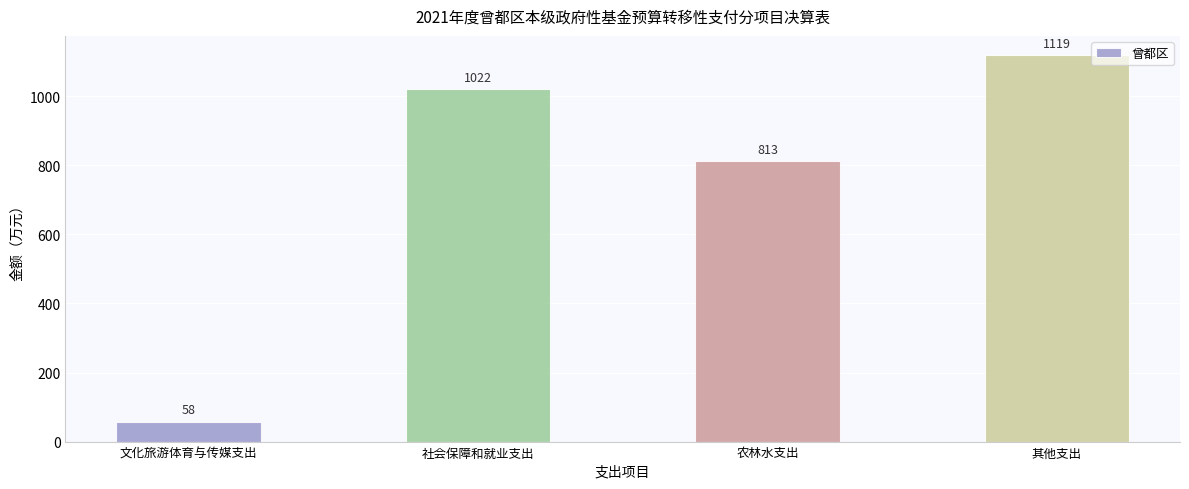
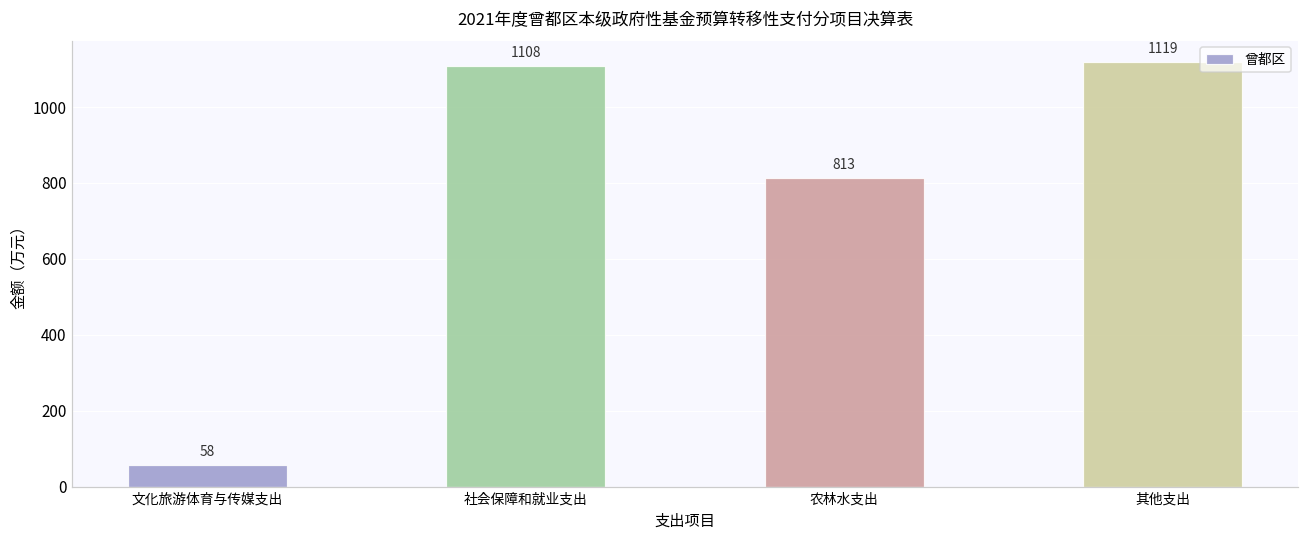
社会保障和就业支出: 1022 -> 1108
